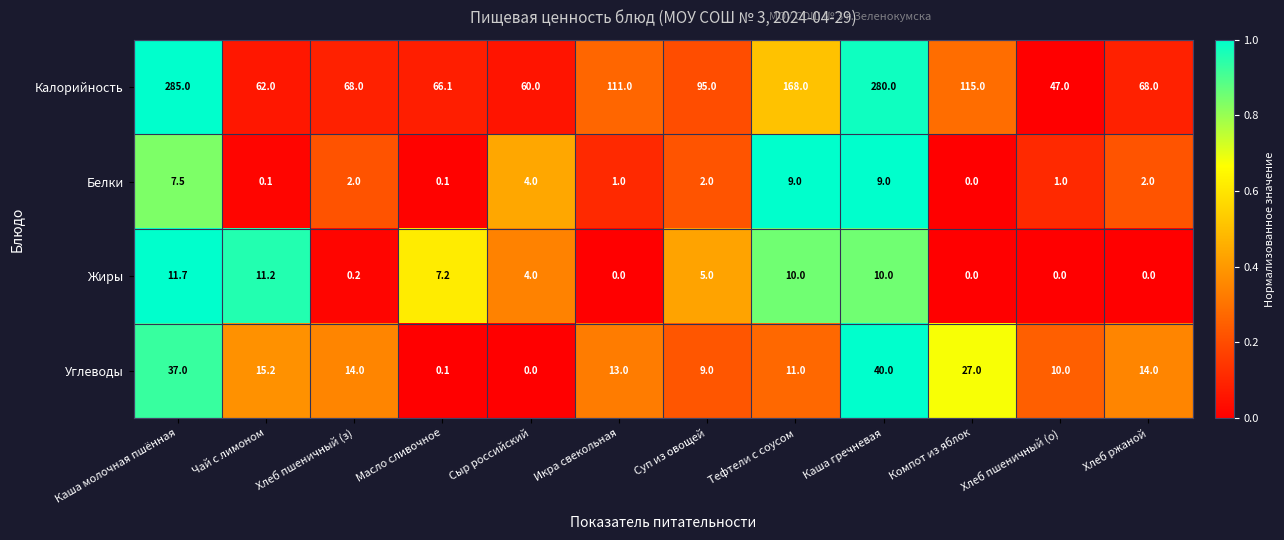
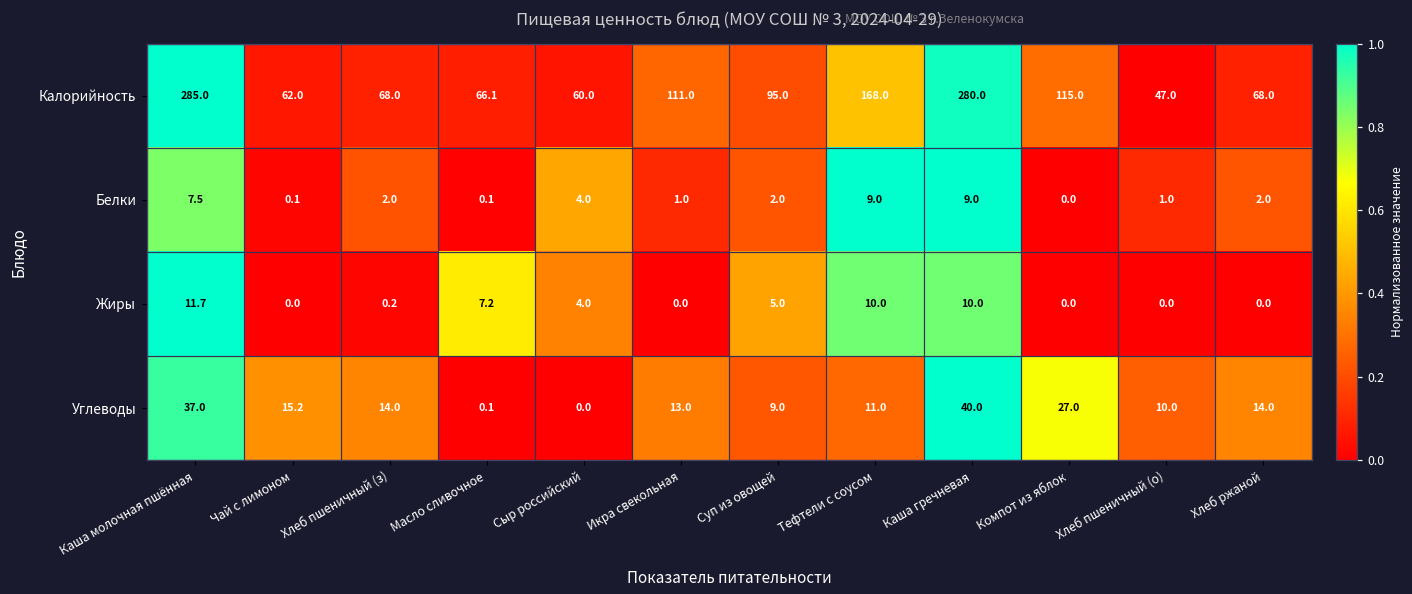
Жиры, Чай с лимоном: 11.2 -> 0.0
